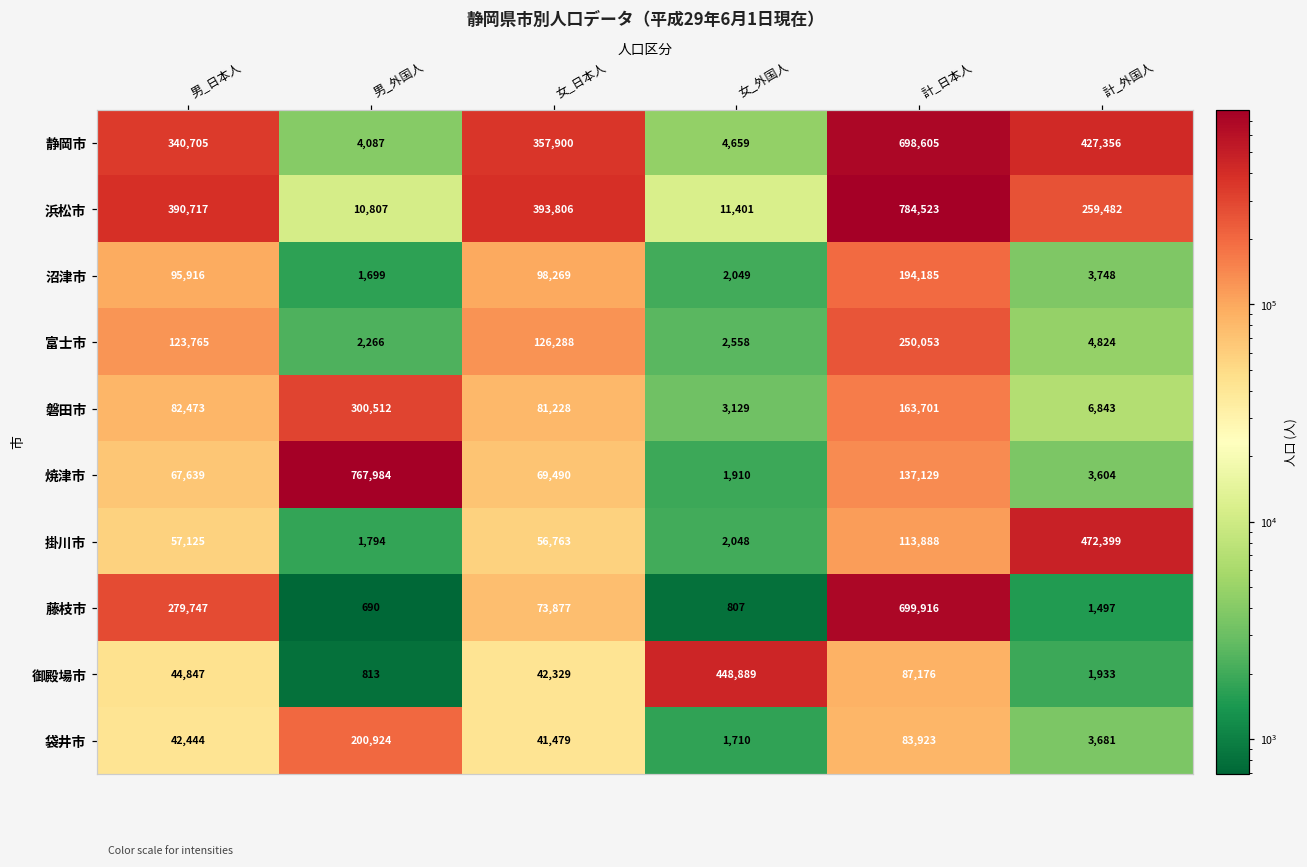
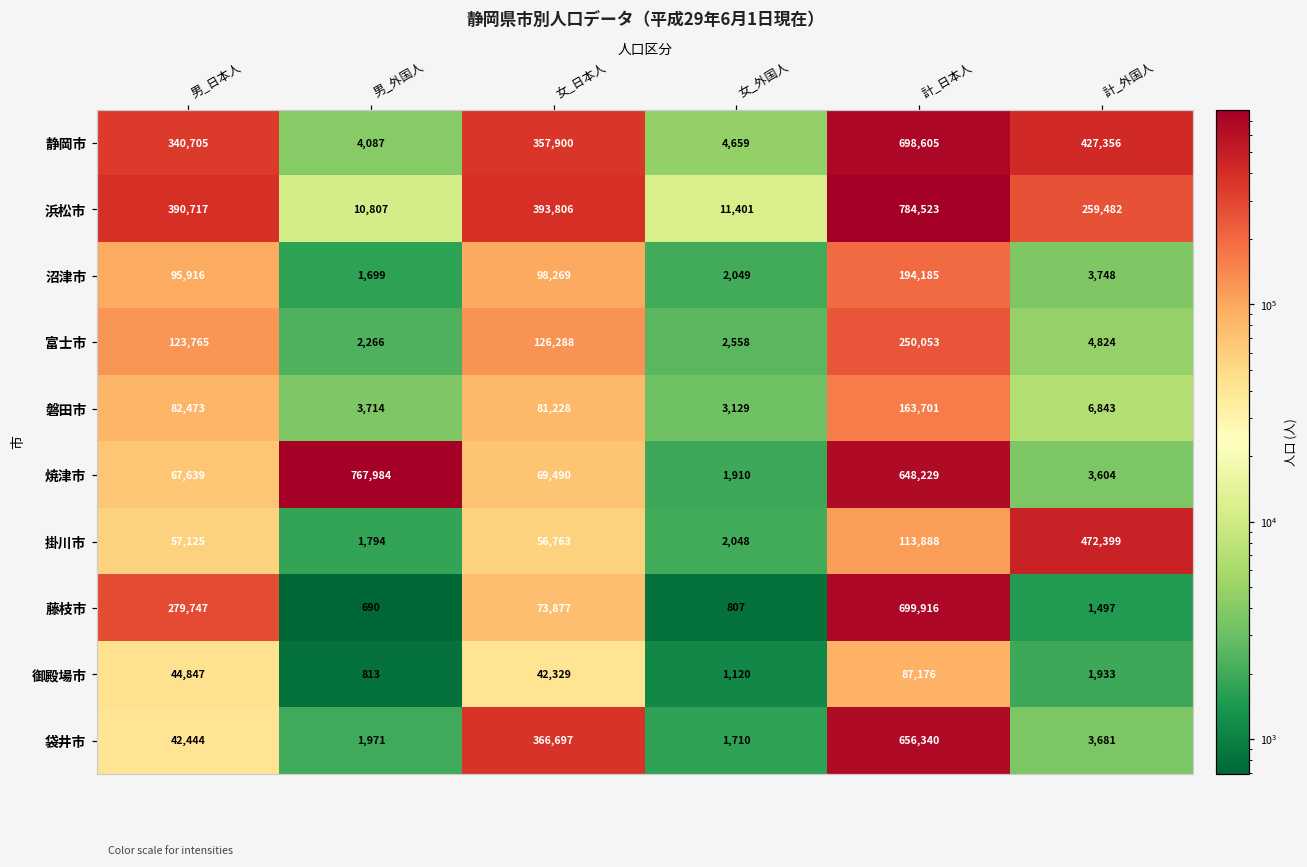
磐田市, 男_外国人: 300,512 -> 3,714
焼津市, 計_日本人: 137,129 -> 648,229
御殿場市, 女_外国人: 448,889 -> 1,120
袋井市, 男_外国人: 200,924 -> 1,971
袋井市, 女_日本人: 41,479 -> 366,697
袋井市, 計_日本人: 83,923 -> 656,340
